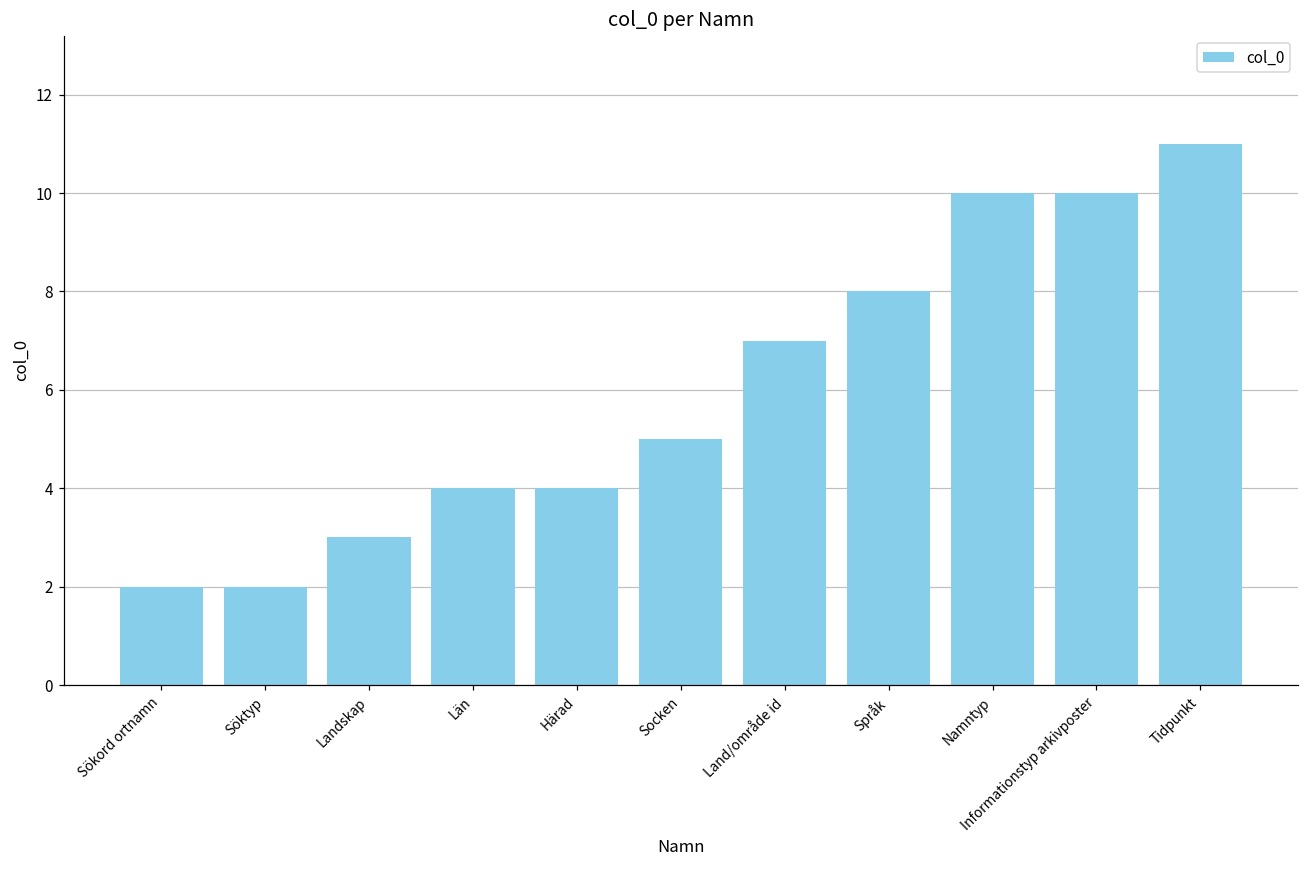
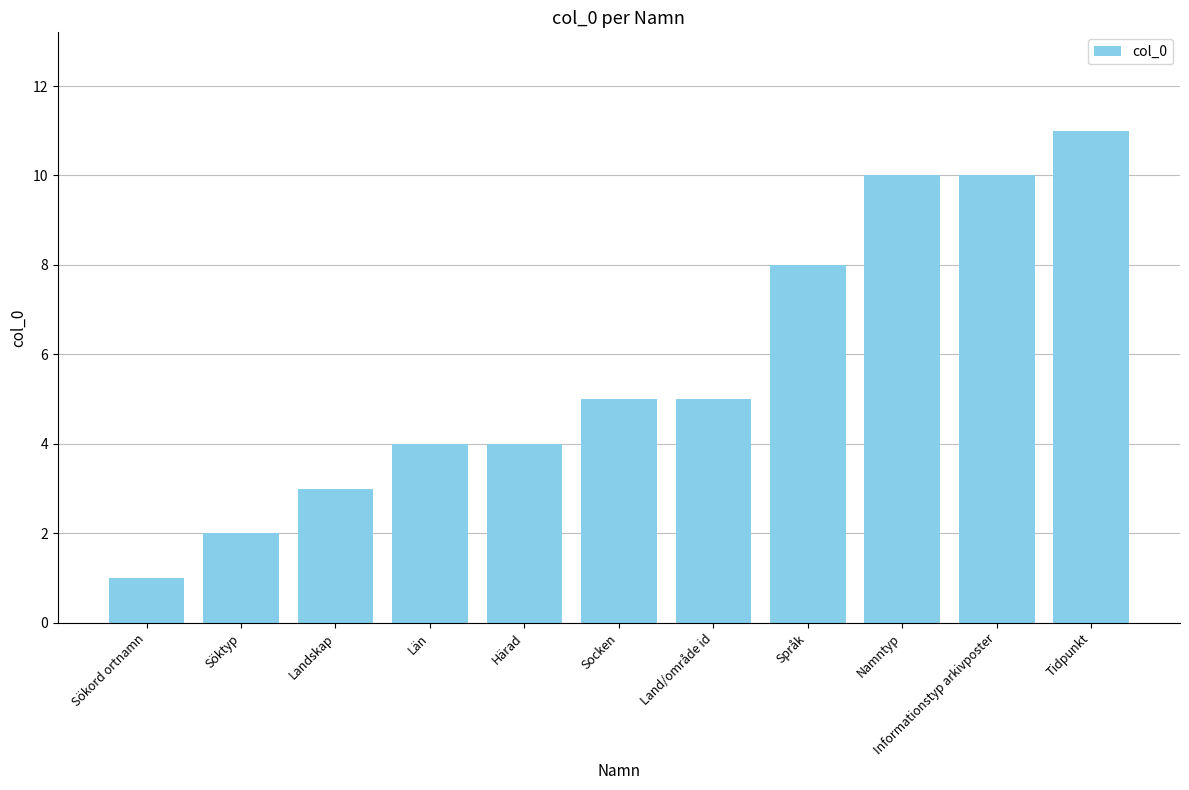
Sökord ortnamn: 2 -> 1
Land/område id: 7 -> 5
